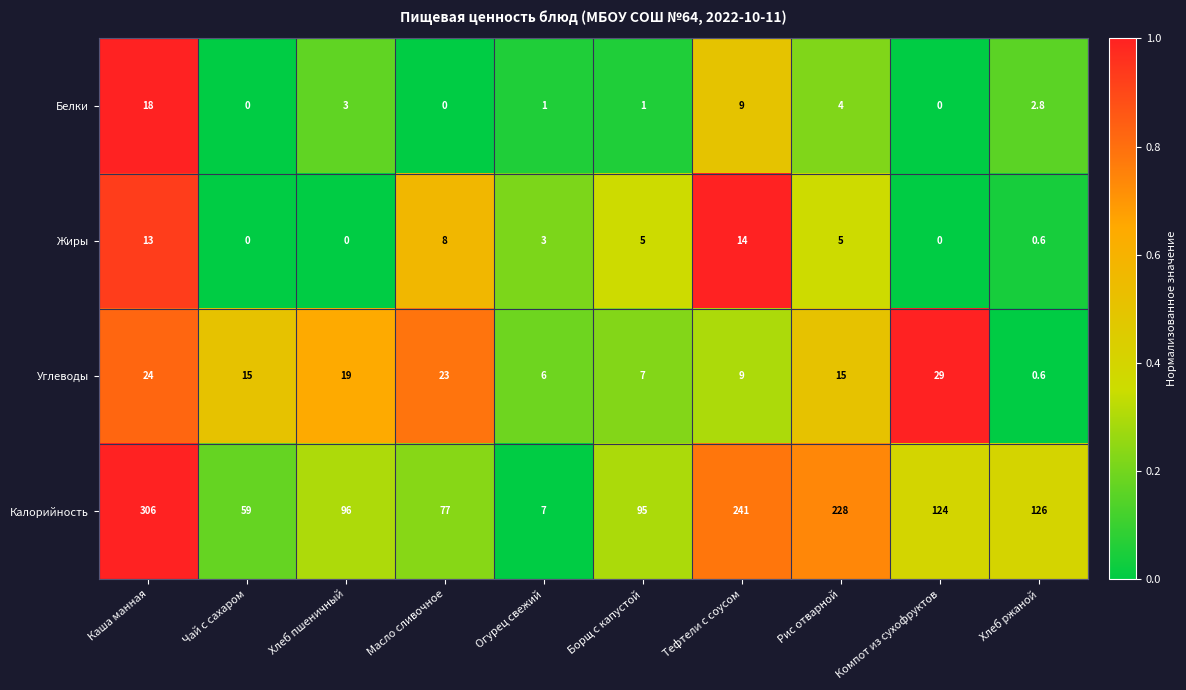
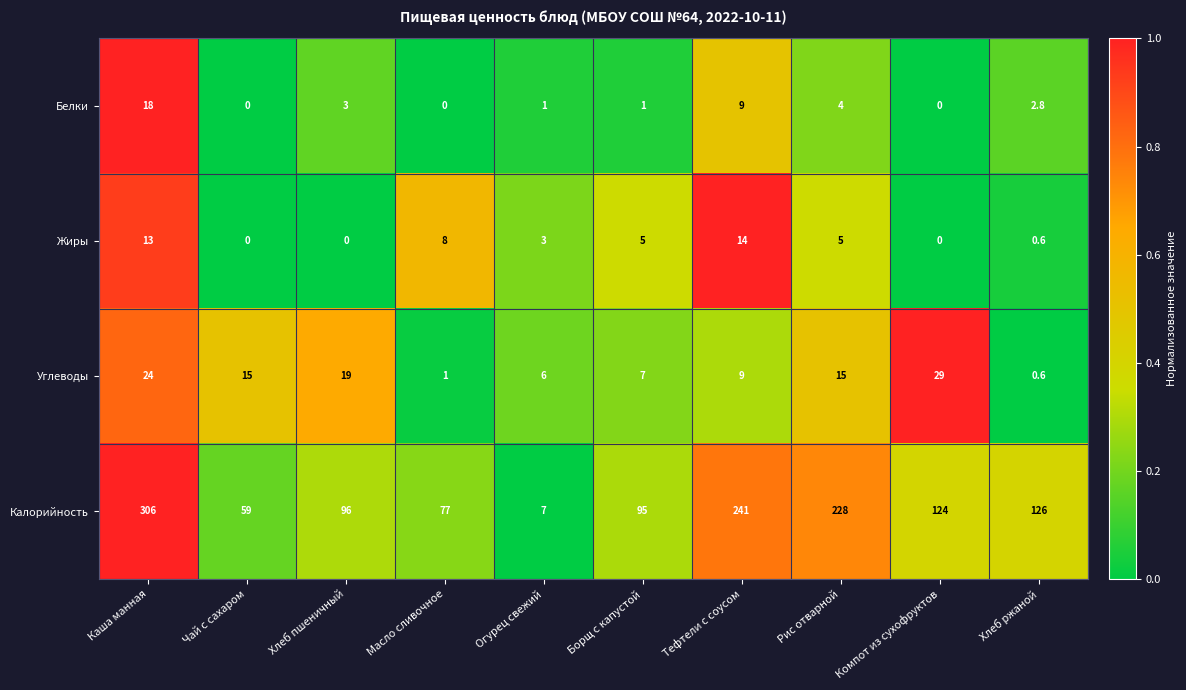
Углеводы, Масло сливочное: 23 -> 1
